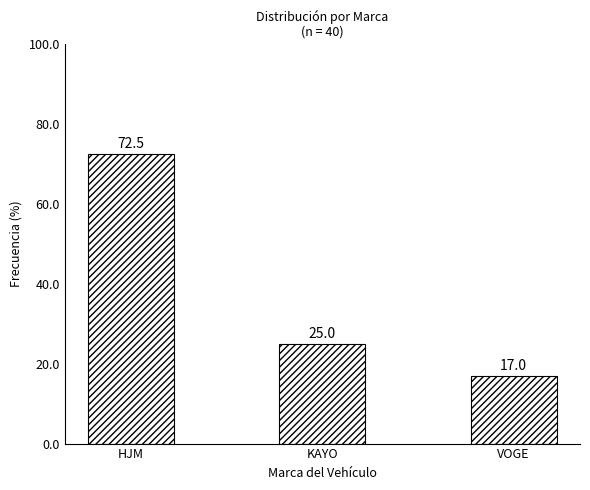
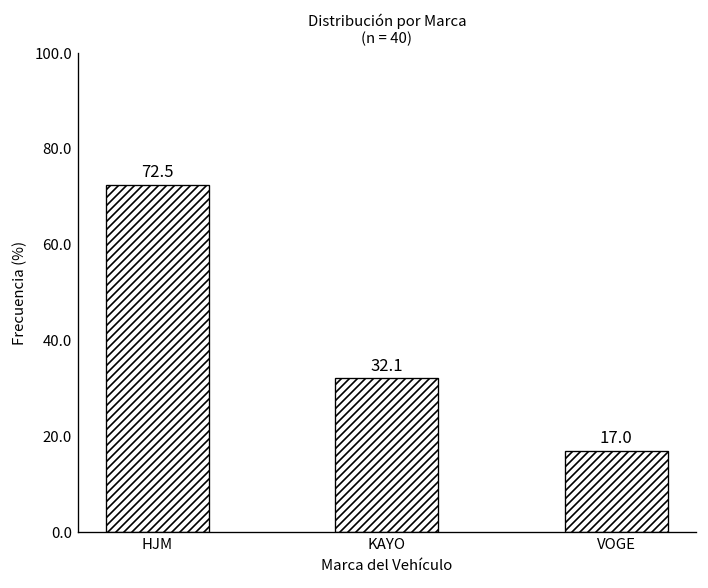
KAYO: 25.0 -> 32.1
